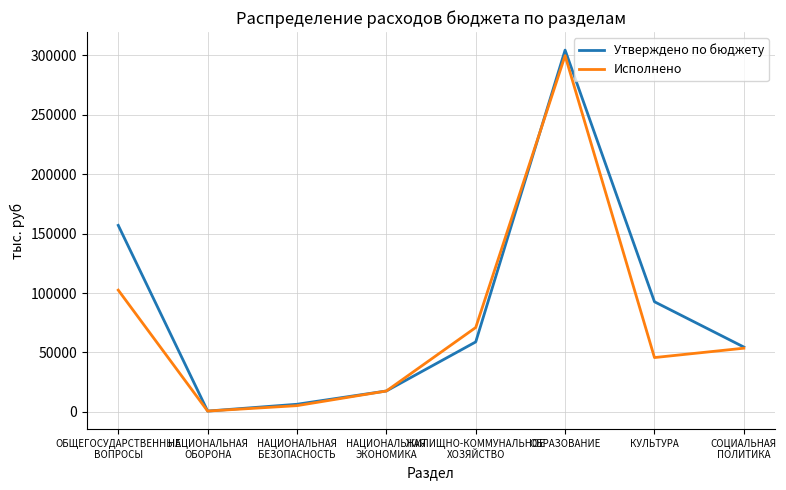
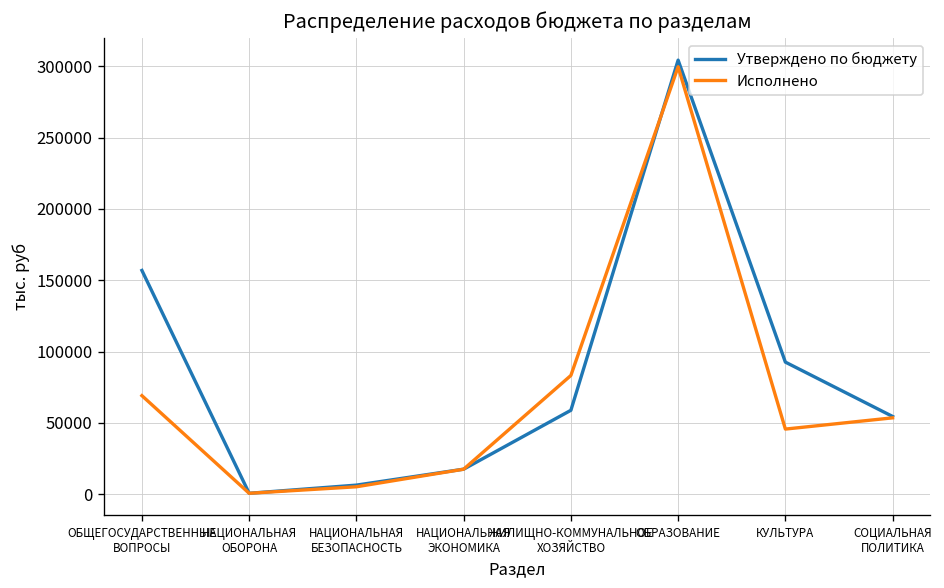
Исполнено, ОБЩЕГОСУДАРСТВЕННЫЕ ВОПРОСЫ: 102000 -> 69000
Исполнено, ЖИЛИЩНО-КОММУНАЛЬНОЕ ХОЗЯЙСТВО: 71000 -> 83000
